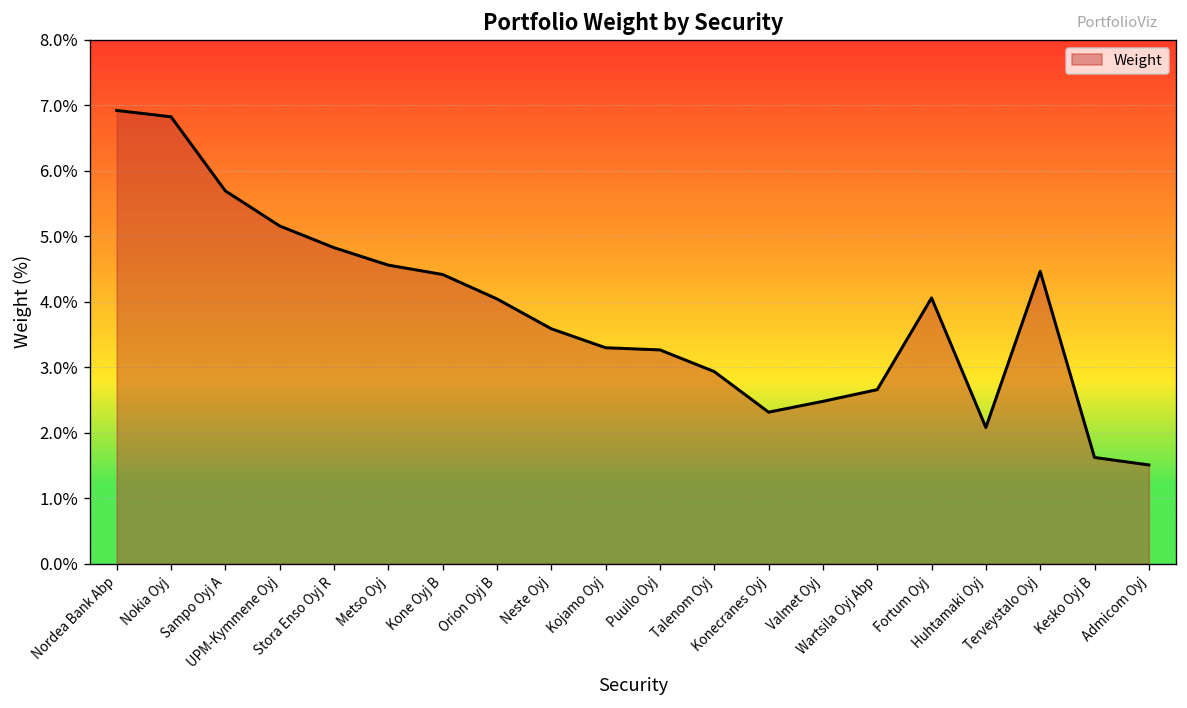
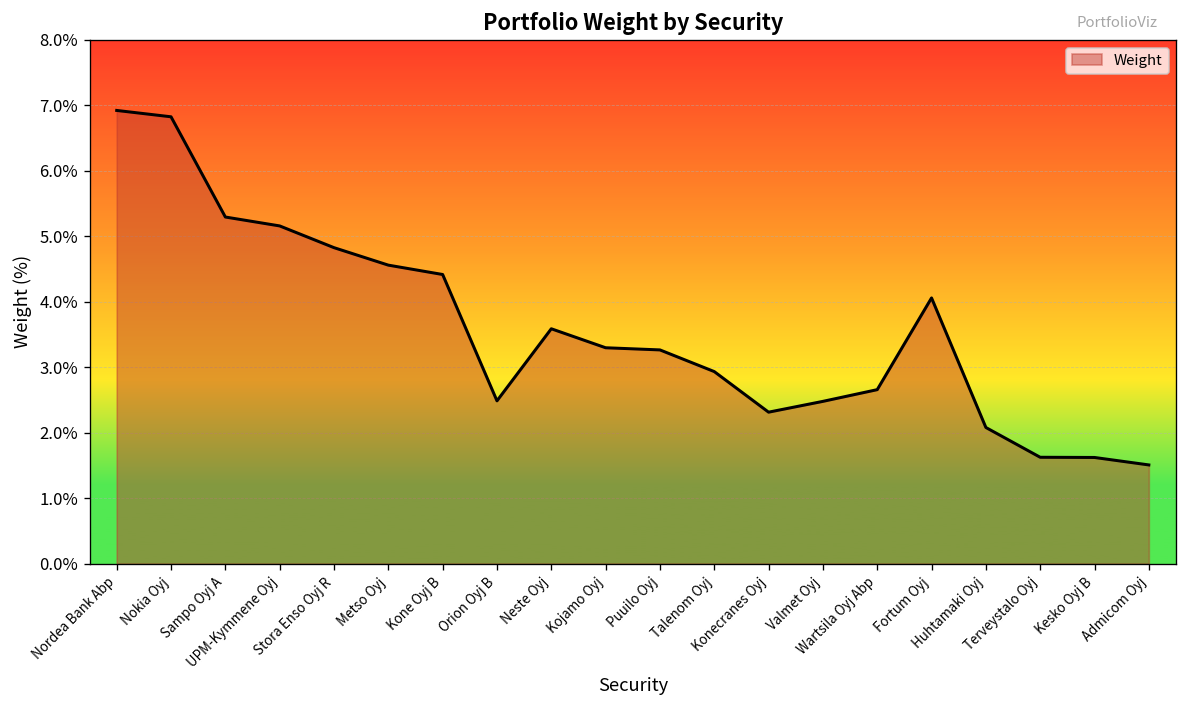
Sampo Oyj A: 5.7% -> 5.3%
Orion Oyj B: 4.0% -> 2.5%
Terveystalo Oyj: 4.5% -> 1.6%
